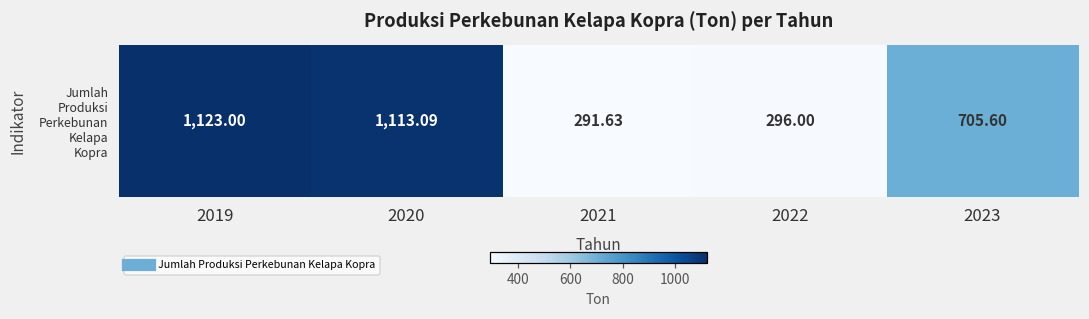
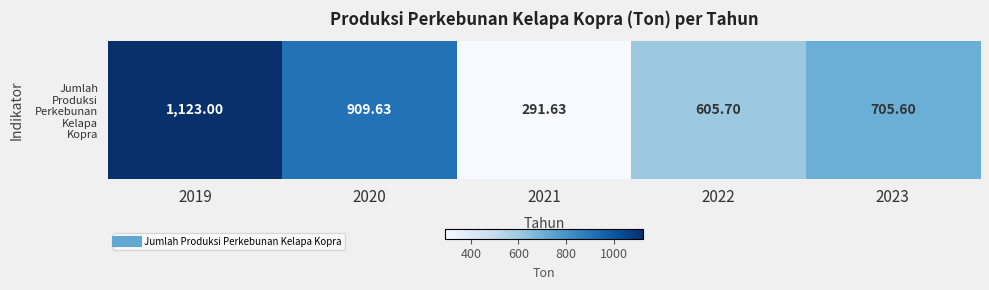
Jumlah Produksi Perkebunan Kelapa Kopra, 2020: 1,113.09 -> 909.63
Jumlah Produksi Perkebunan Kelapa Kopra, 2022: 296.00 -> 605.70
